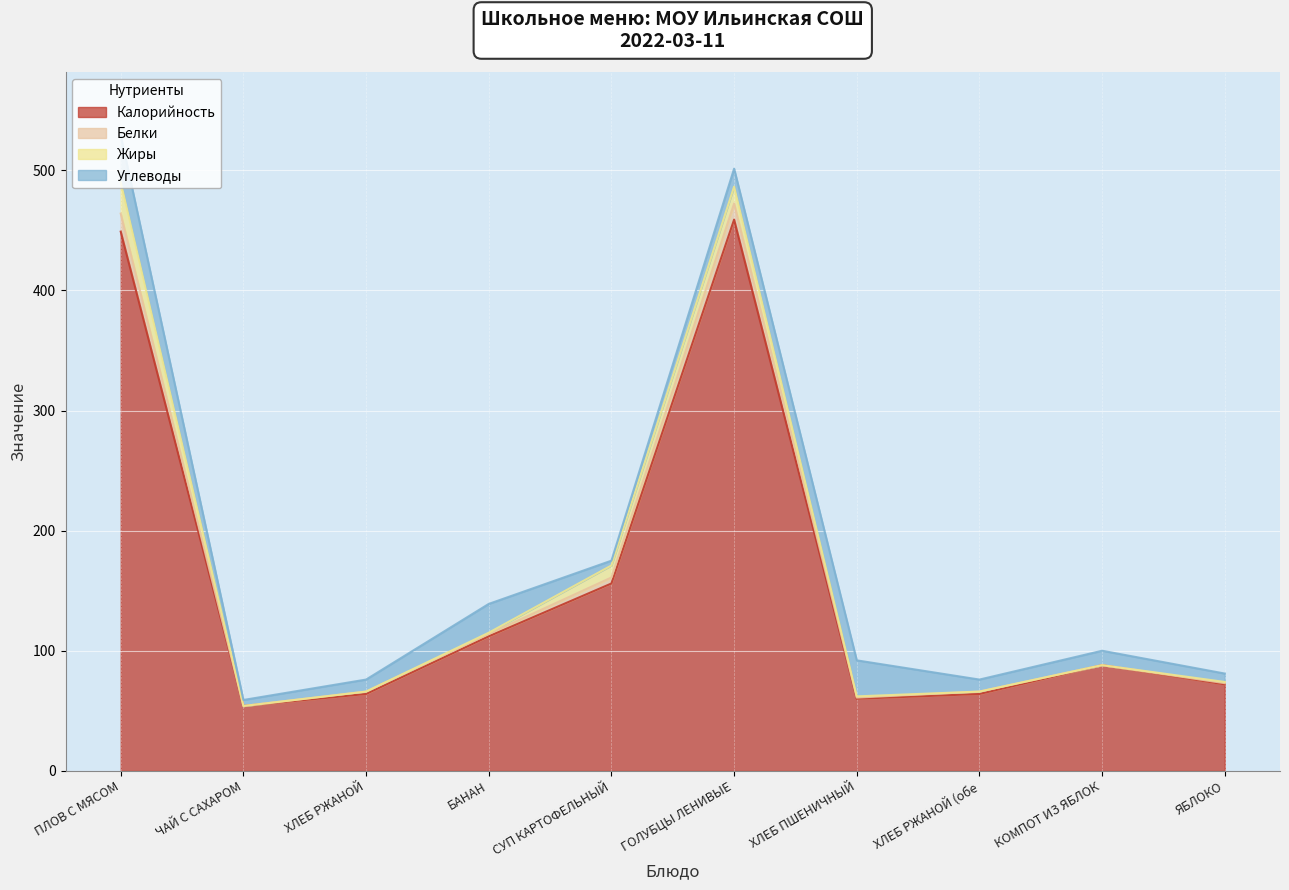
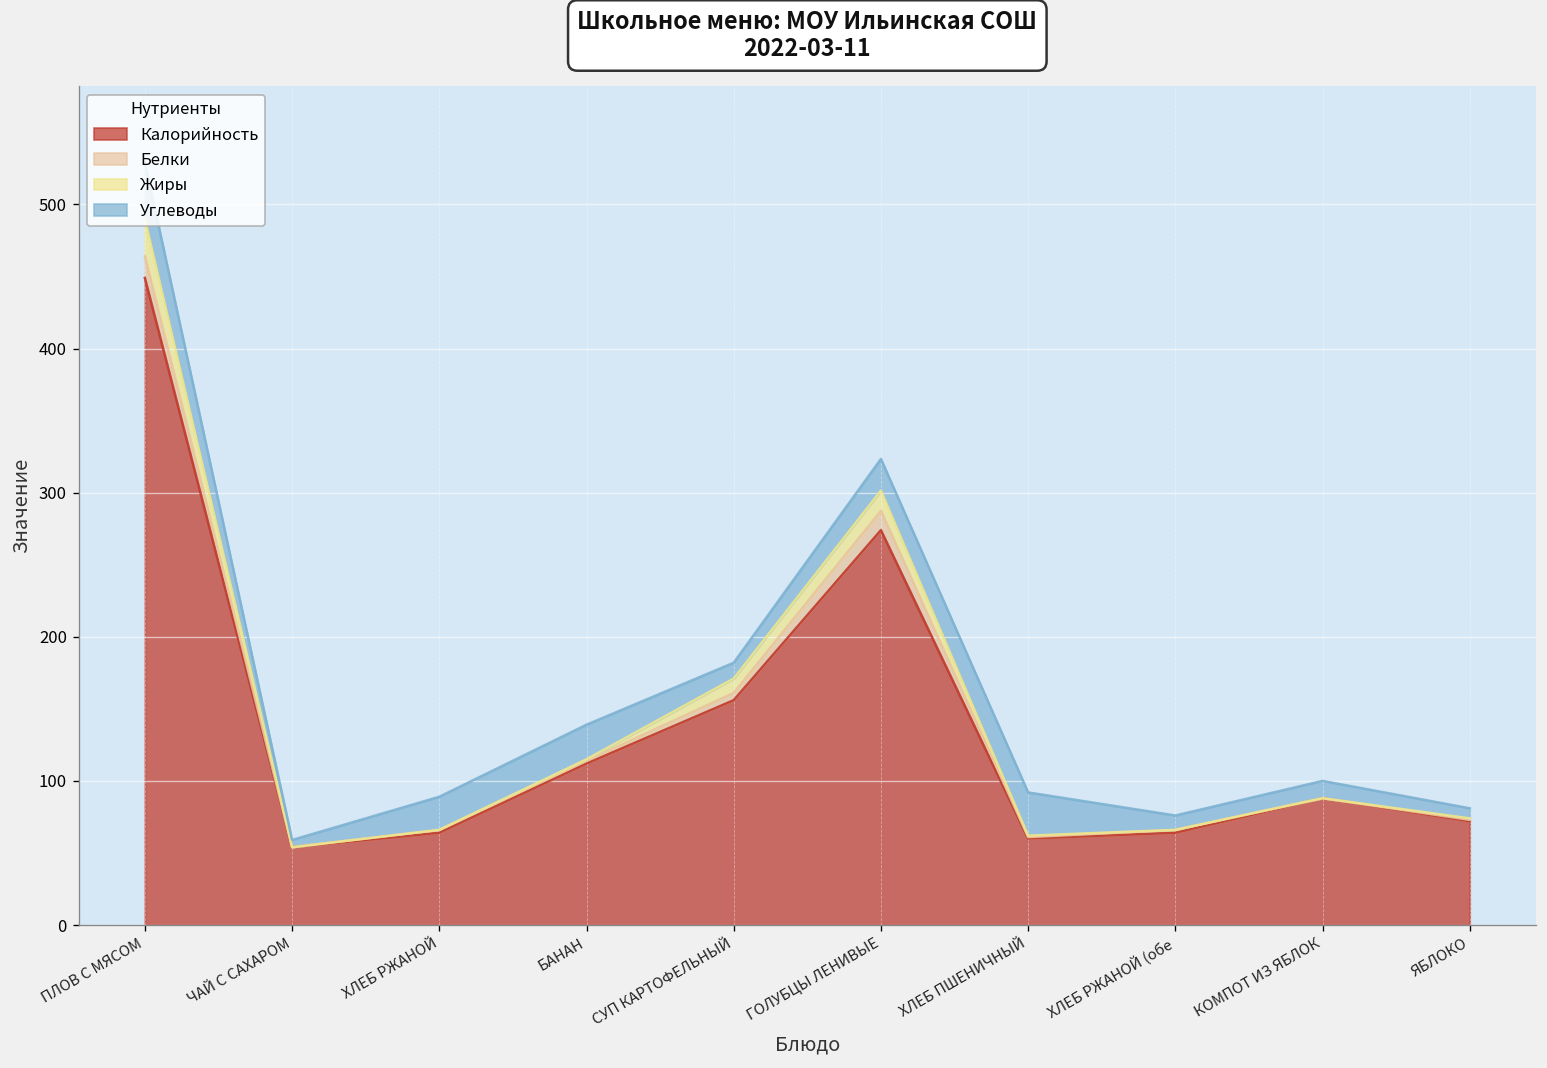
Углеводы, ХЛЕБ РЖАНОЙ: 10 -> 23
Углеводы, СУП КАРТОФЕЛЬНЫЙ: 4 -> 11
Калорийность, ГОЛУБЦЫ ЛЕНИВЫЕ: 459 -> 274
Углеводы, ГОЛУБЦЫ ЛЕНИВЫЕ: 15 -> 22
